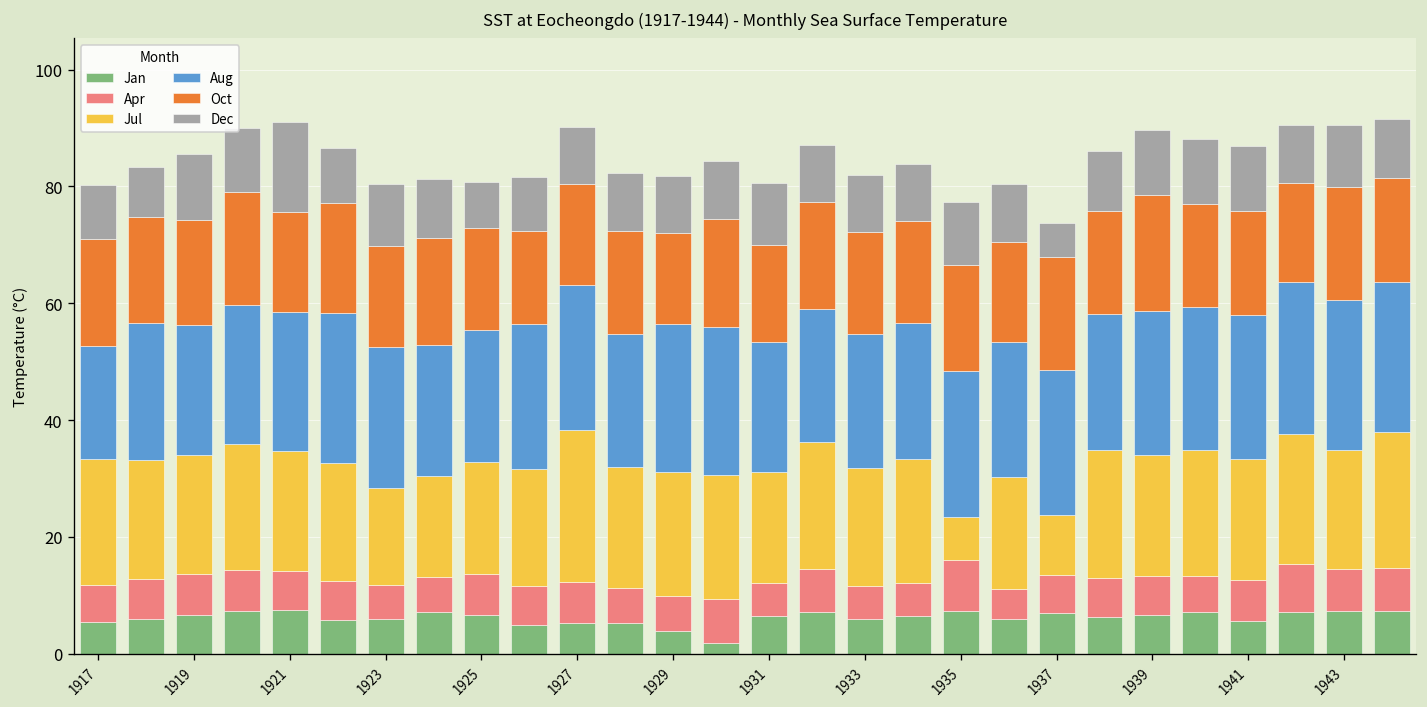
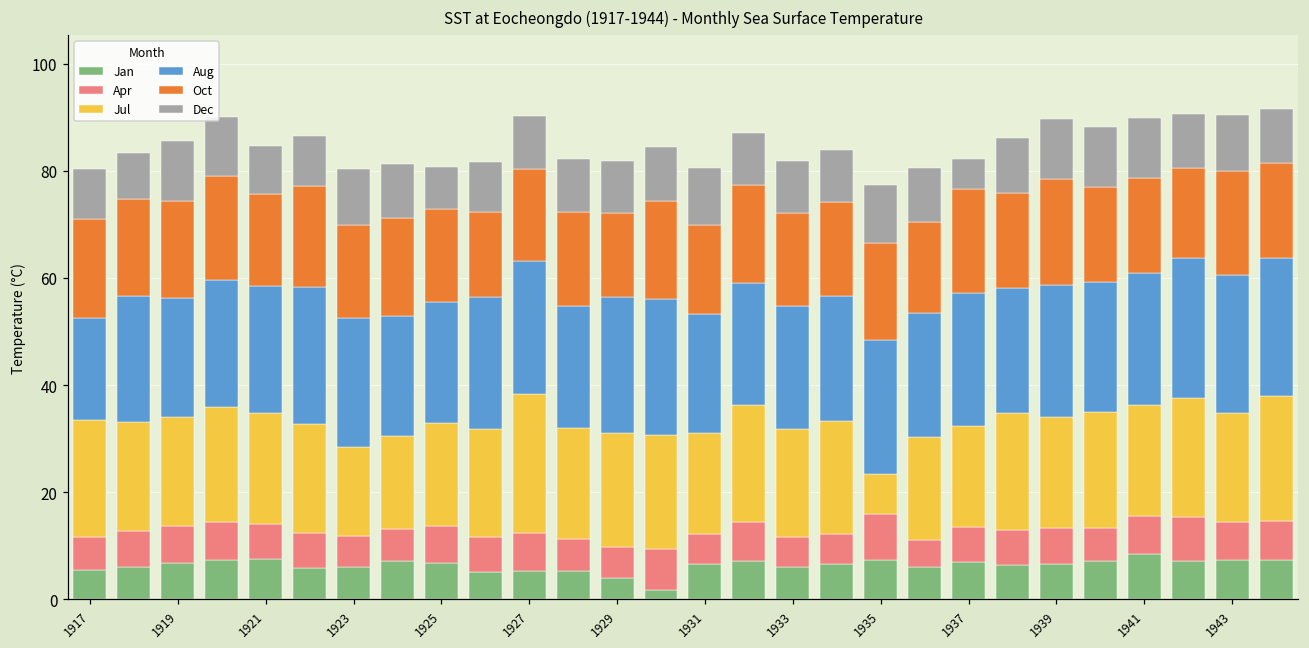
Dec, 1921: 16 -> 9
Jul, 1937: 10 -> 19
Jan, 1941: 6 -> 9
